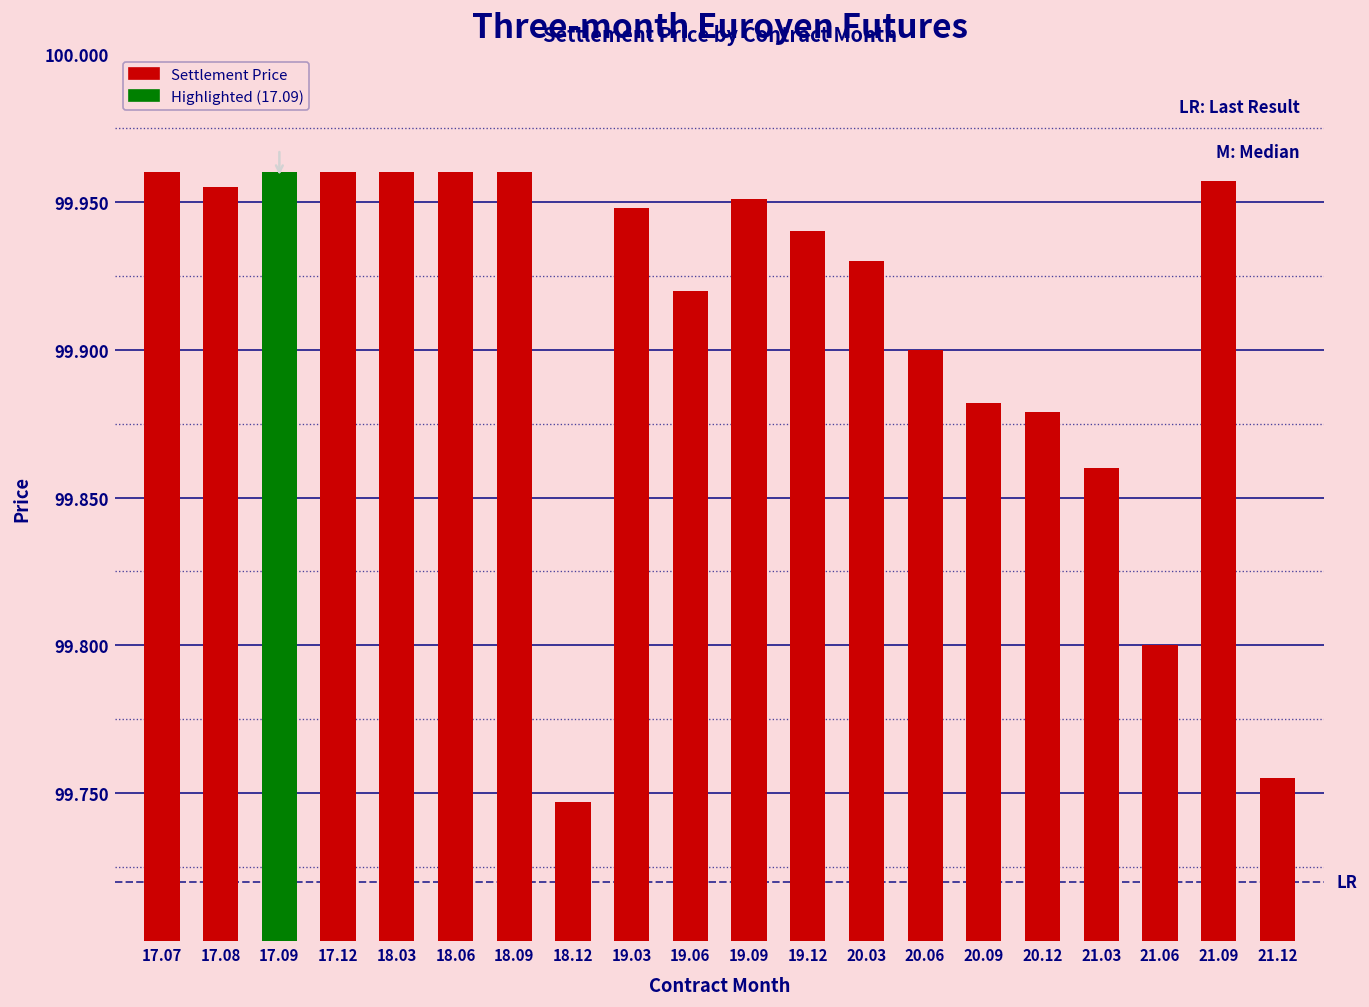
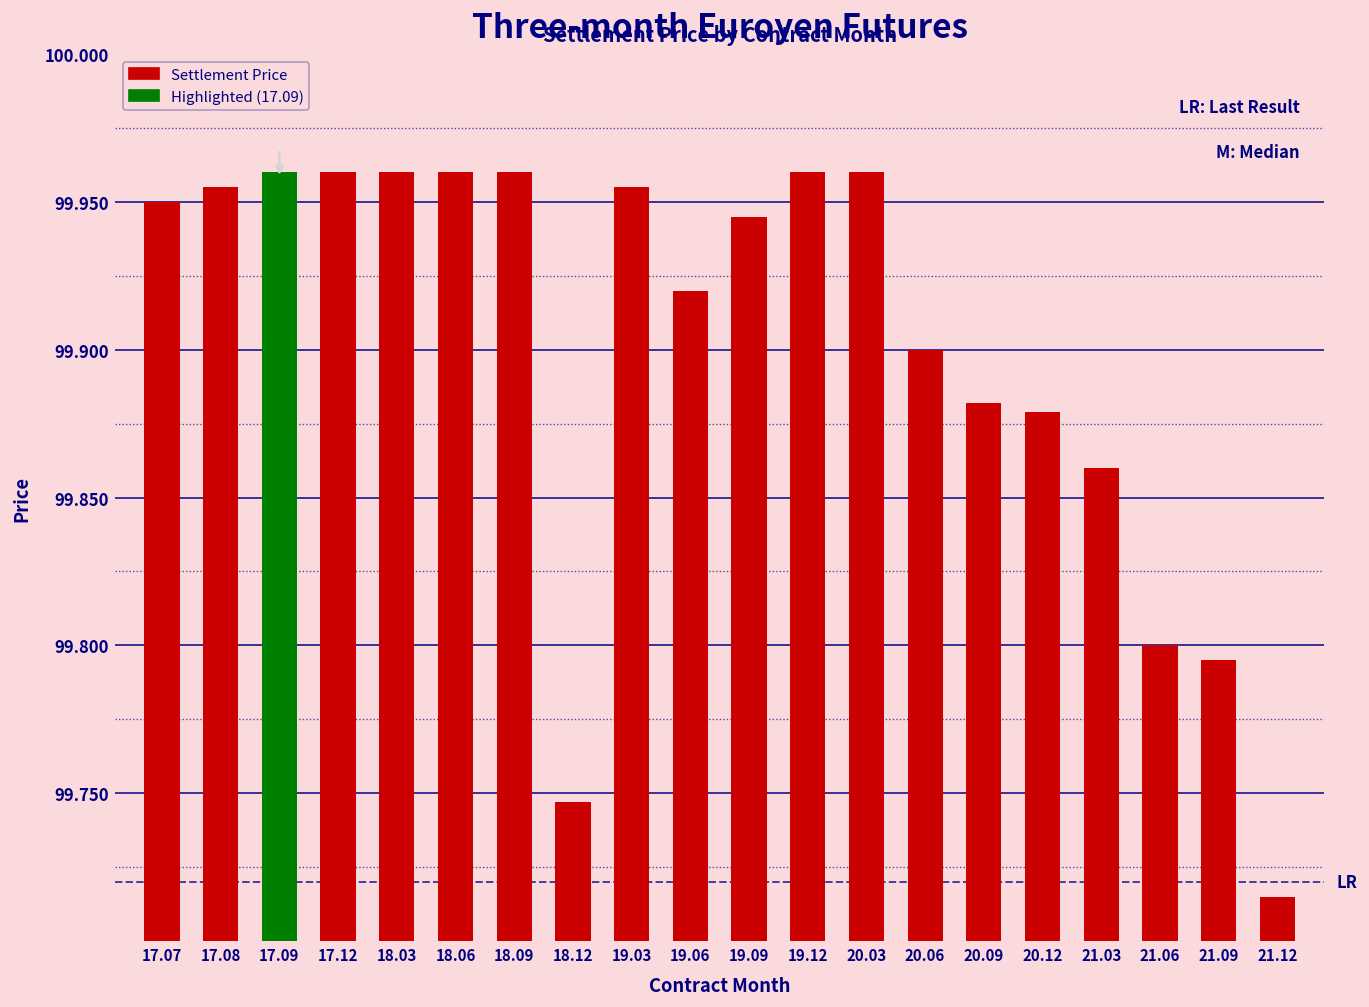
17.07: 99.96 -> 99.95
19.03: 99.948 -> 99.955
19.09: 99.951 -> 99.945
19.12: 99.94 -> 99.96
20.03: 99.93 -> 99.96
21.09: 99.957 -> 99.795
21.12: 99.755 -> 99.715
